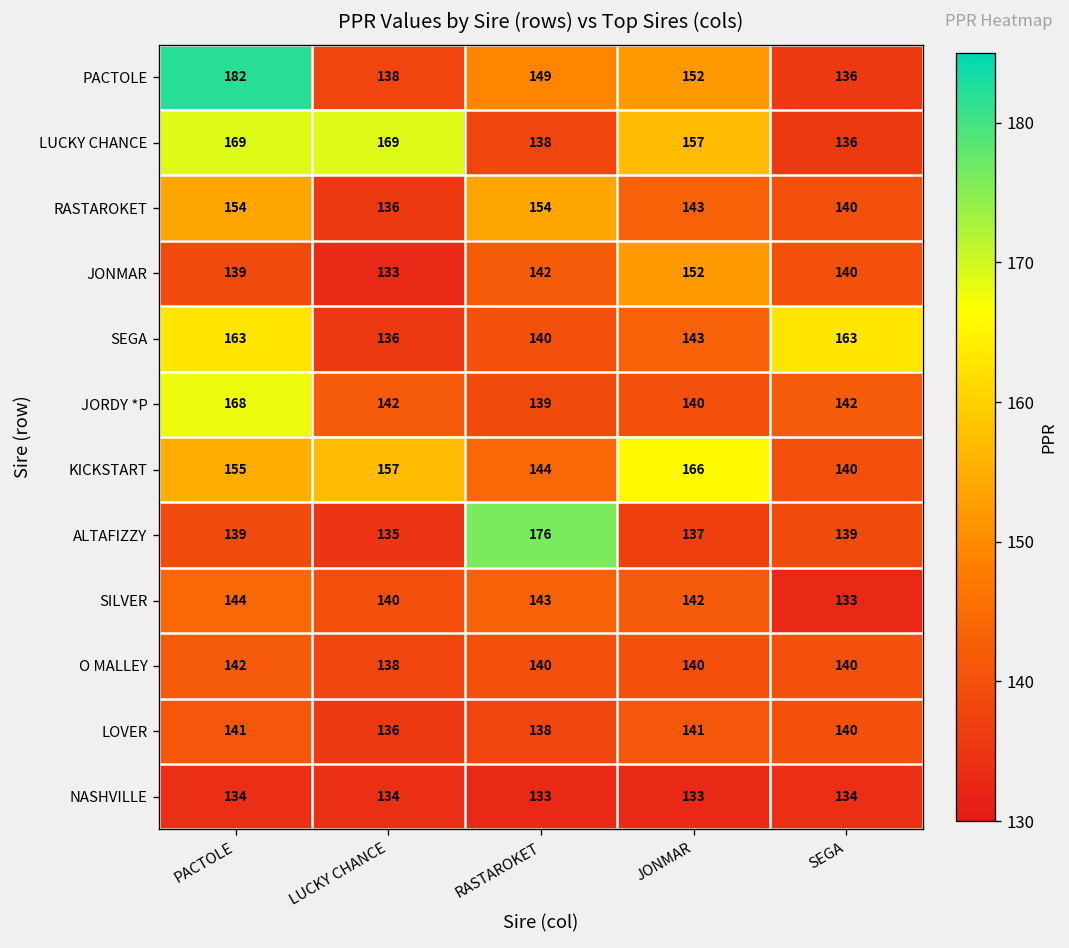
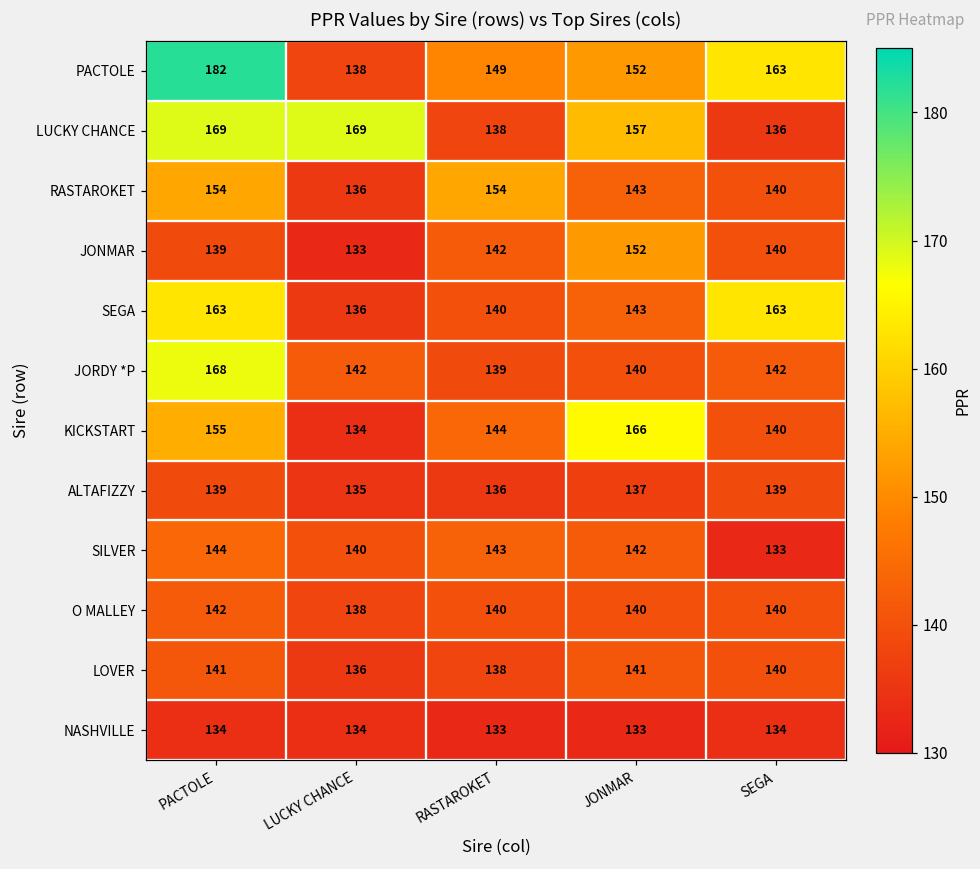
PACTOLE, SEGA: 136 -> 163
KICKSTART, LUCKY CHANCE: 157 -> 134
ALTAFIZZY, RASTAROKET: 176 -> 136
